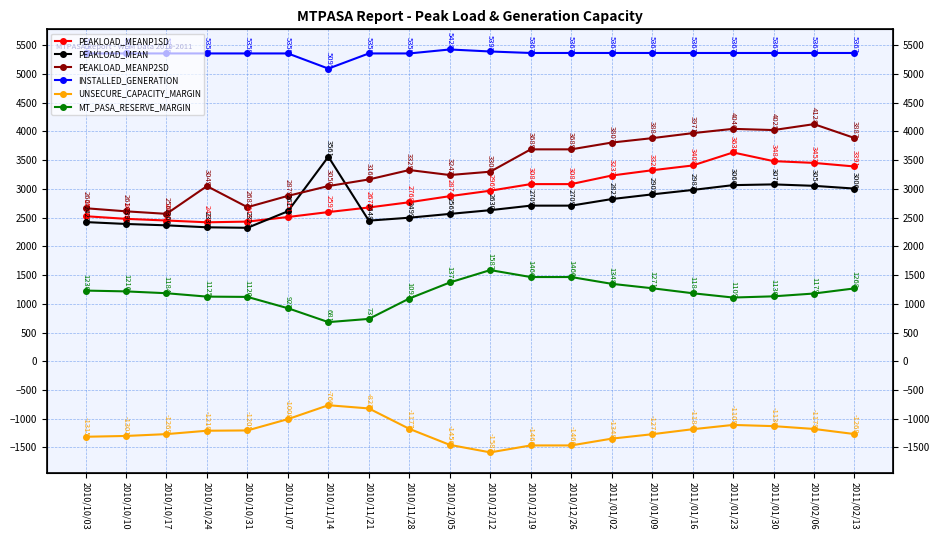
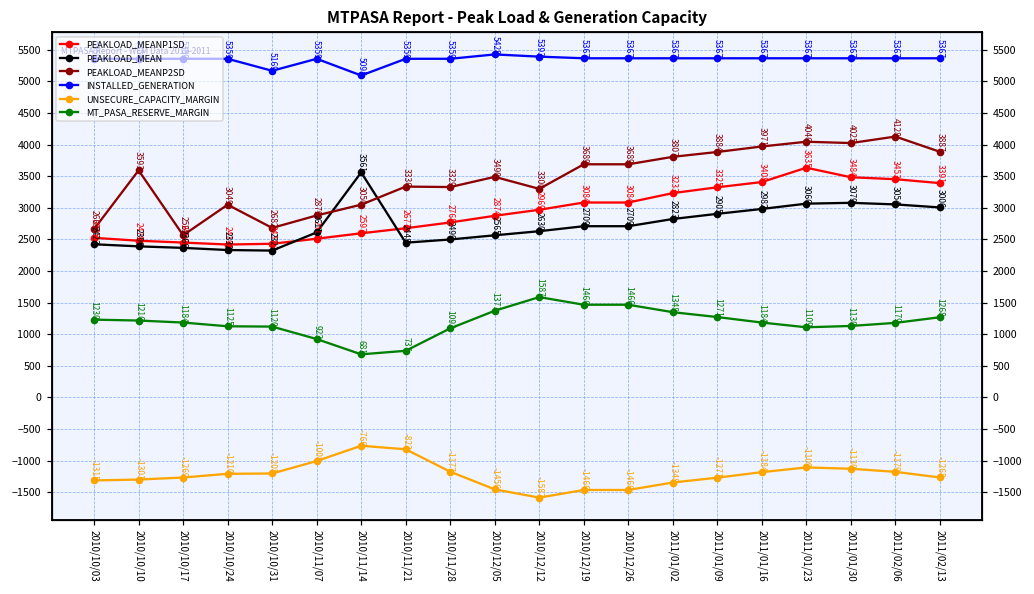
PEAKLOAD_MEANP2SD, 2010/10/10: 2610 -> 3593
INSTALLED_GENERATION, 2010/10/31: 5359 -> 5169
PEAKLOAD_MEANP2SD, 2010/11/21: 3165 -> 3336
PEAKLOAD_MEANP2SD, 2010/12/05: 3242 -> 3490
